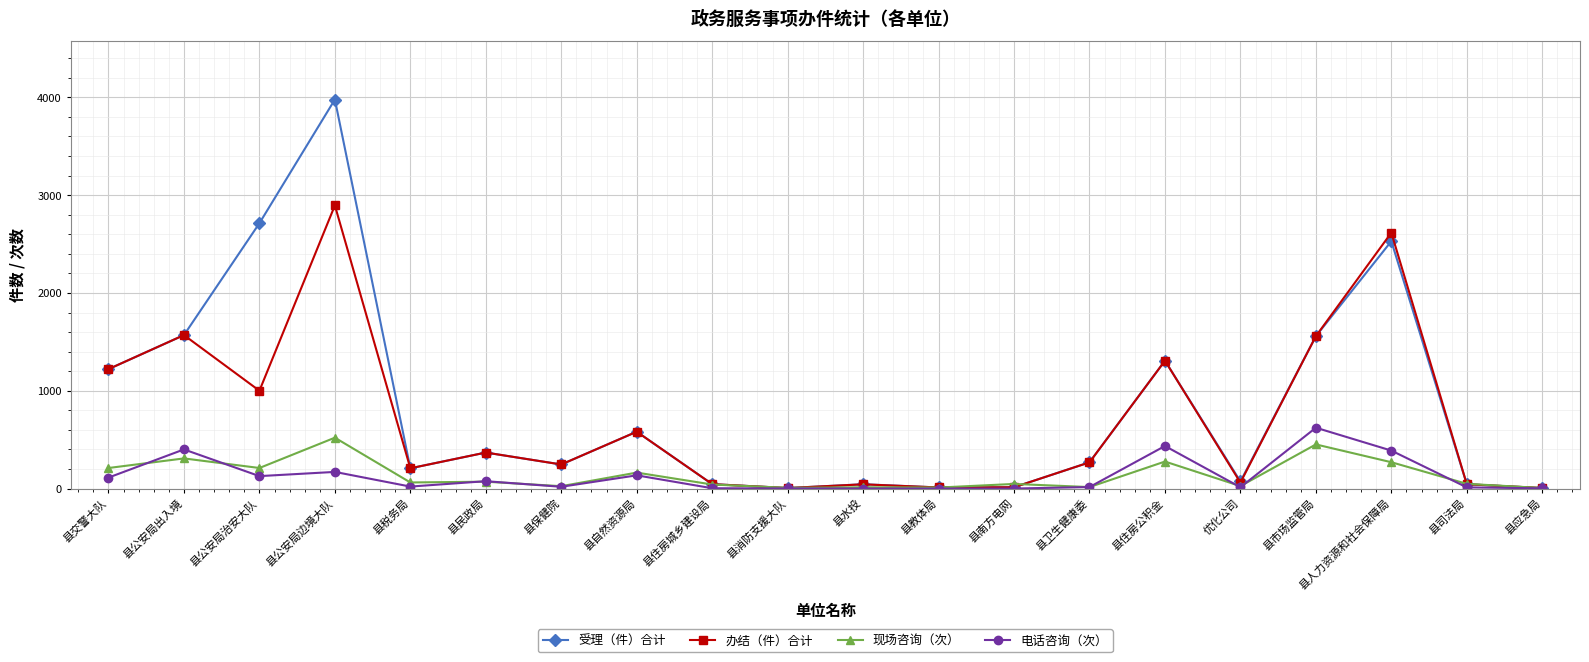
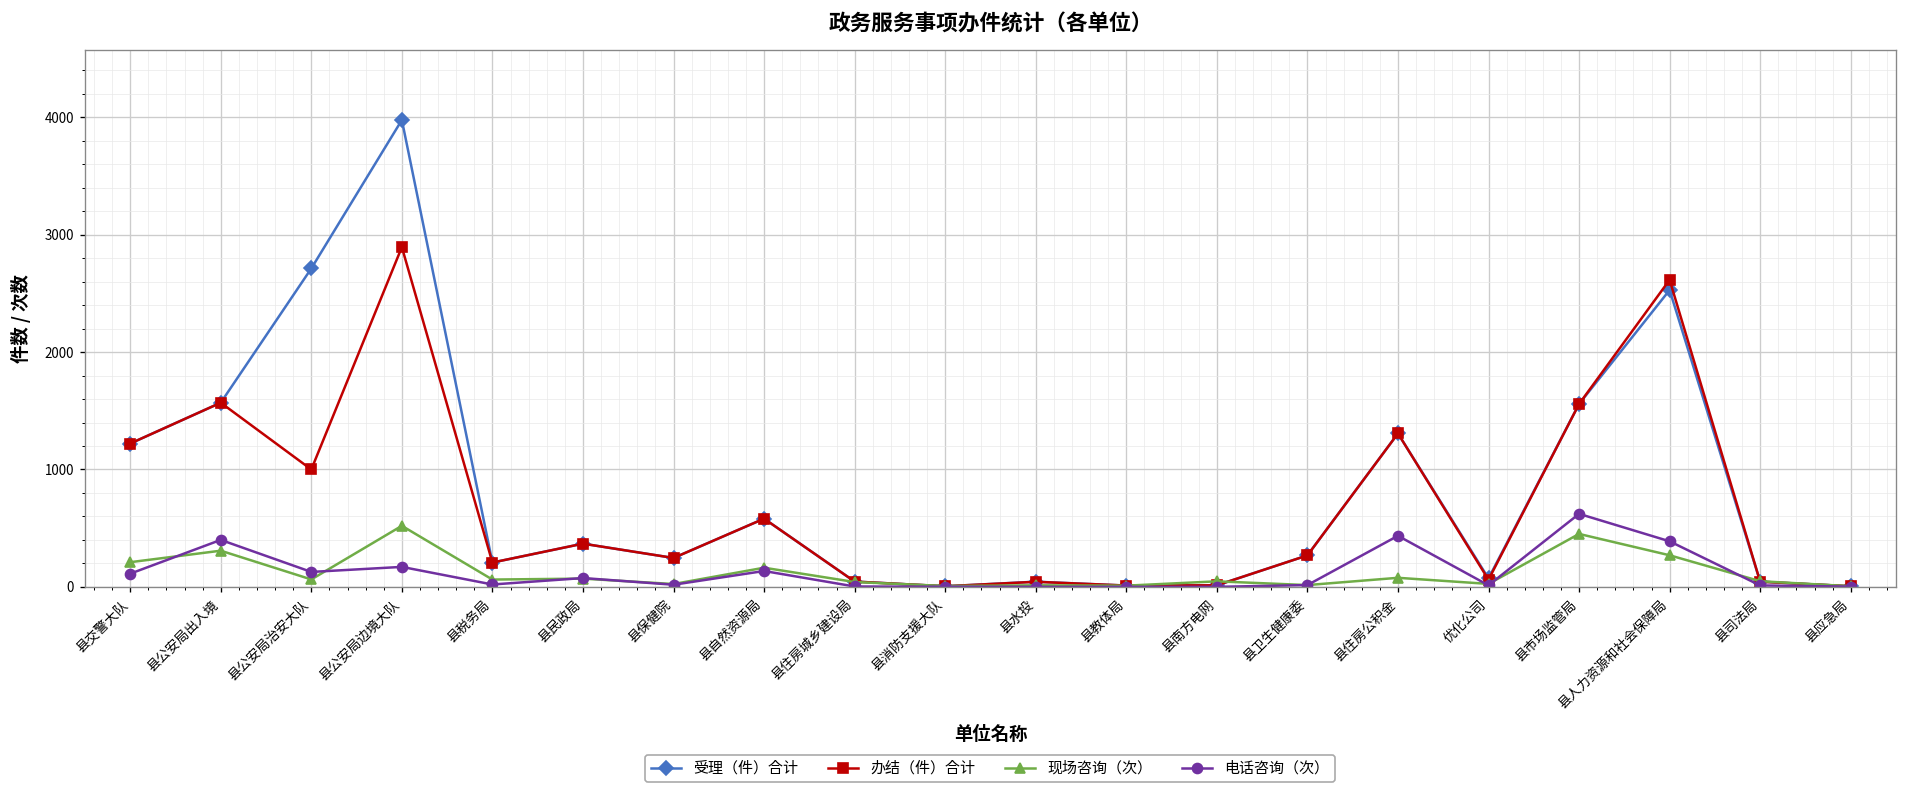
现场咨询（次）, 县公安局治安大队: 200 -> 100
现场咨询（次）, 县住房公积金: 300 -> 100
